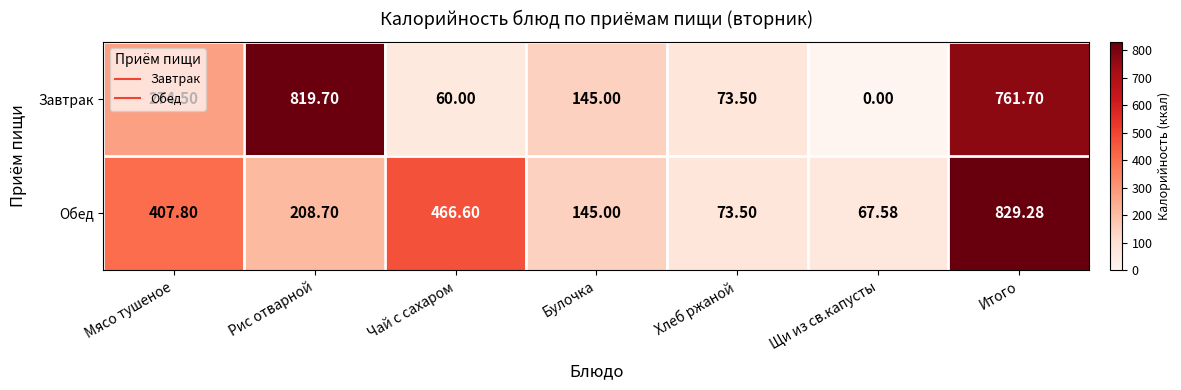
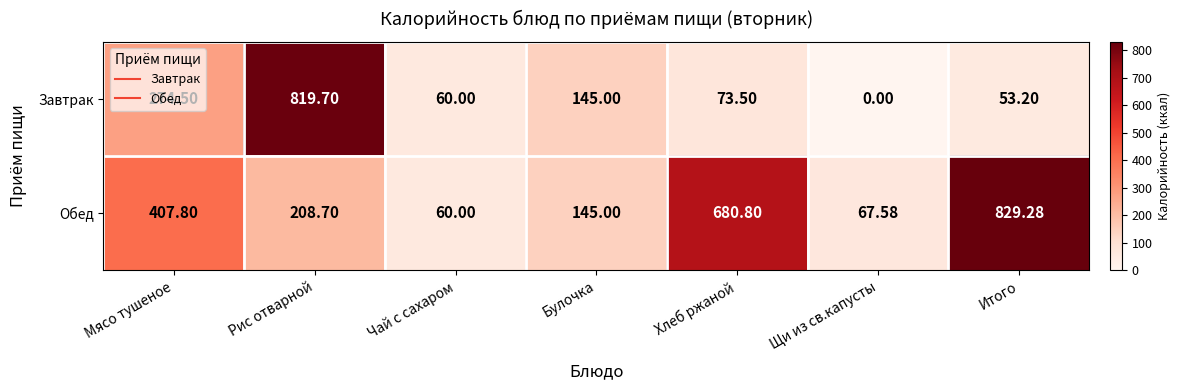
Завтрак, Итого: 761.70 -> 53.20
Обед, Чай с сахаром: 466.60 -> 60.00
Обед, Хлеб ржаной: 73.50 -> 680.80
